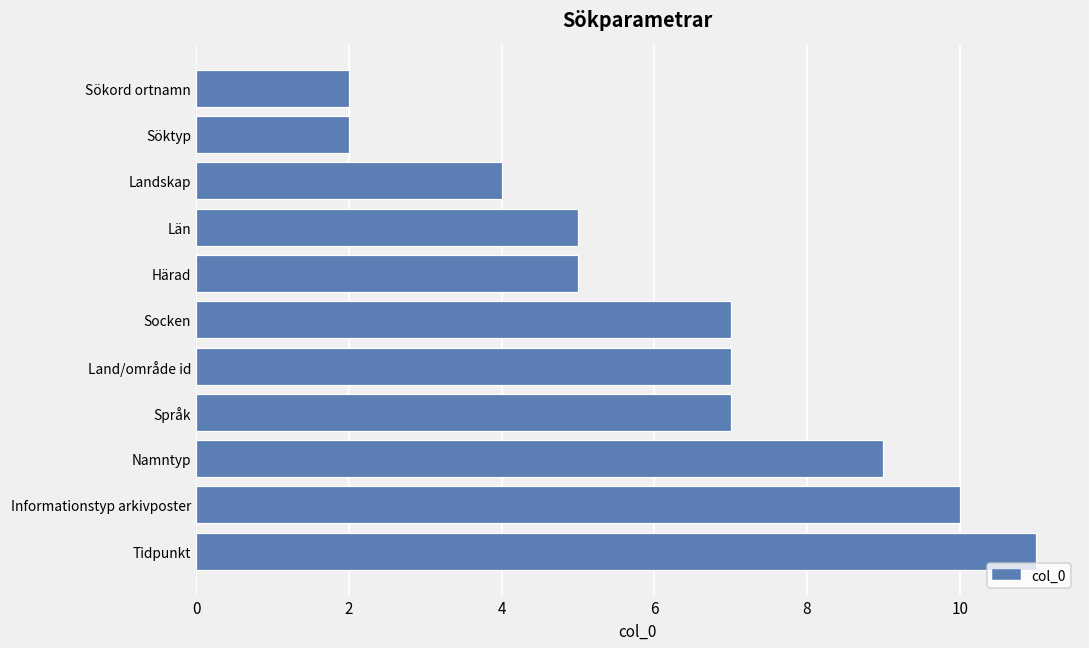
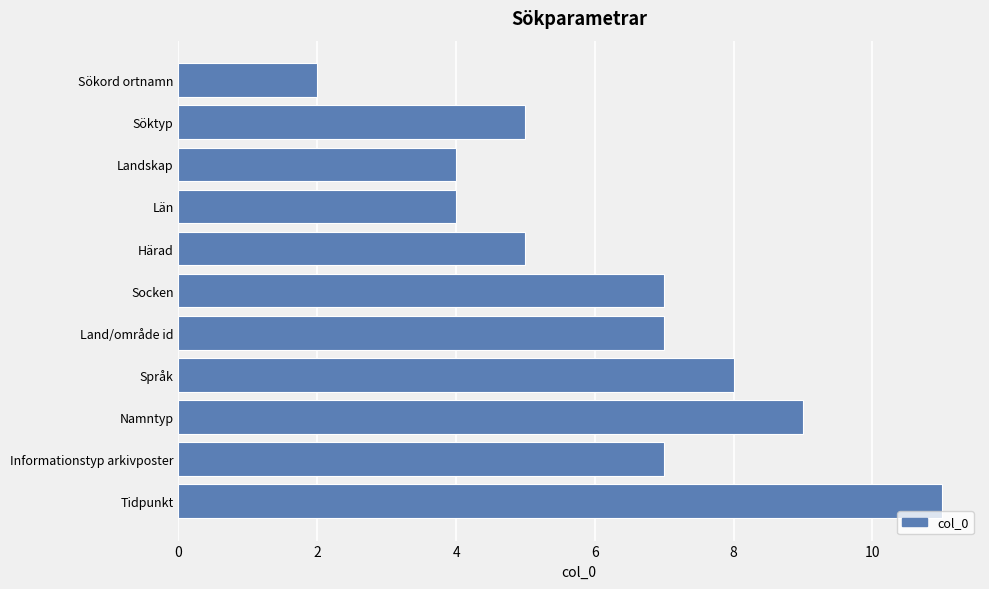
Söktyp: 2 -> 5
Län: 5 -> 4
Språk: 7 -> 8
Informationstyp arkivposter: 10 -> 7
